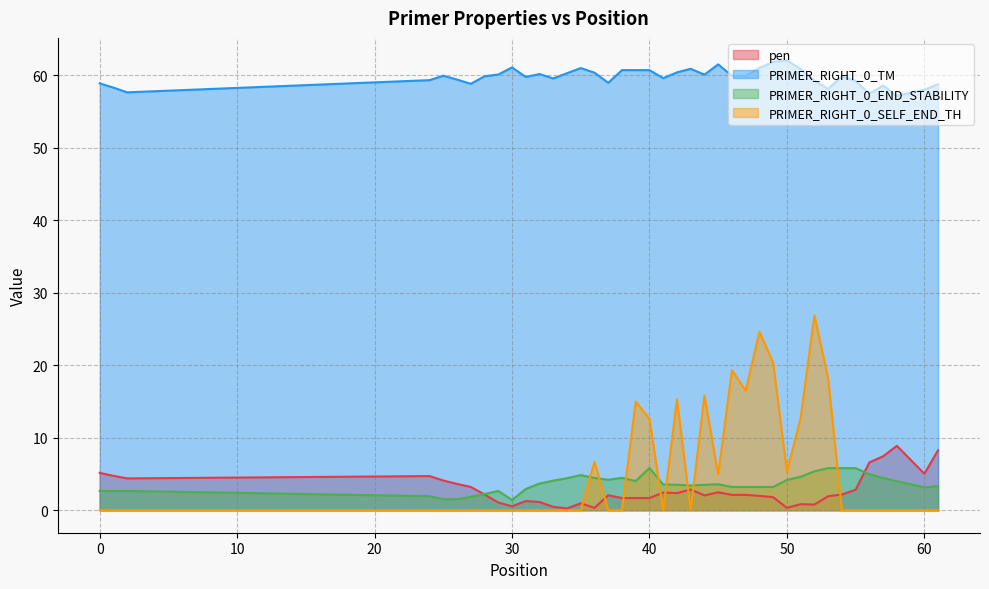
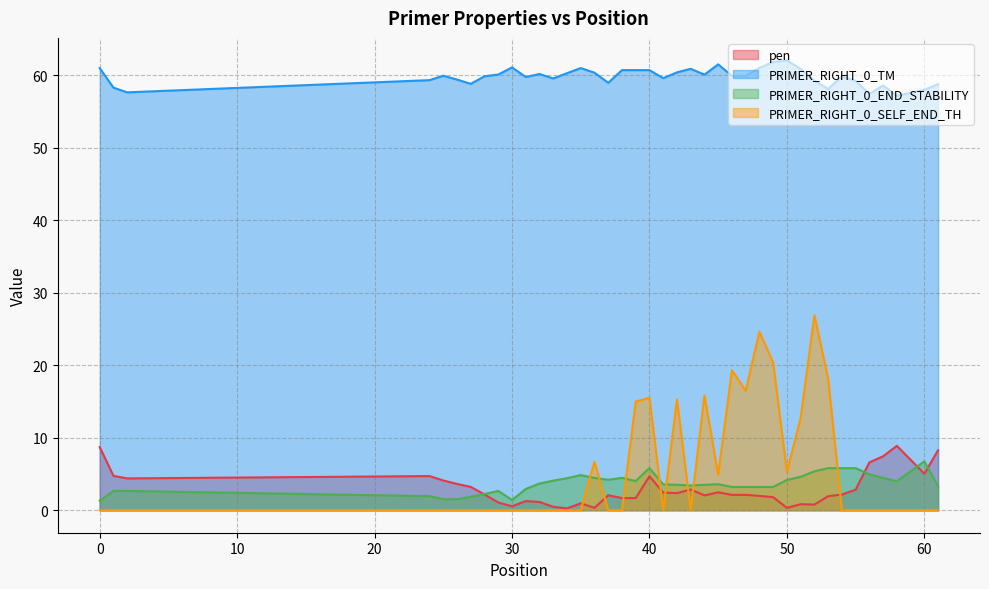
pen, 0: 5 -> 9
PRIMER_RIGHT_0_TM, 0: 59 -> 61
PRIMER_RIGHT_0_END_STABILITY, 0: 3 -> 1
pen, 40: 2 -> 5
PRIMER_RIGHT_0_SELF_END_TH, 40: 13 -> 16
PRIMER_RIGHT_0_END_STABILITY, 60: 3 -> 7
